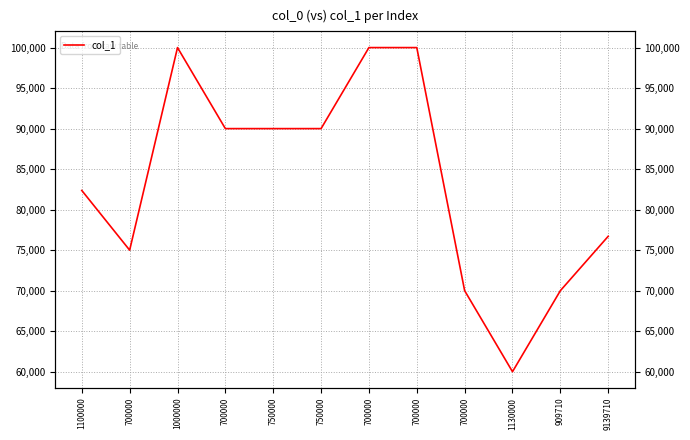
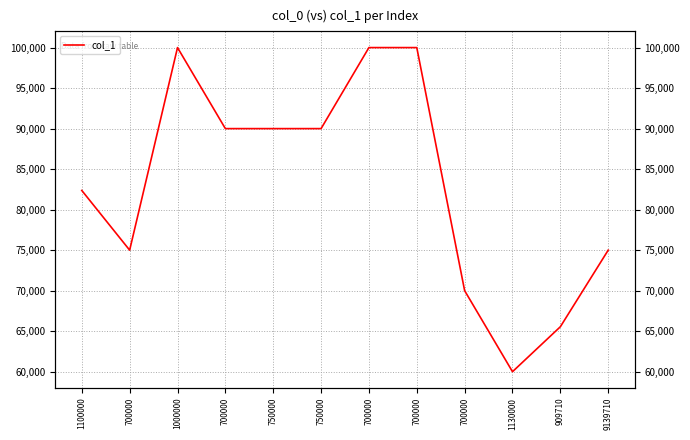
909710: 70,000 -> 66,000
9139710: 77,000 -> 75,000
